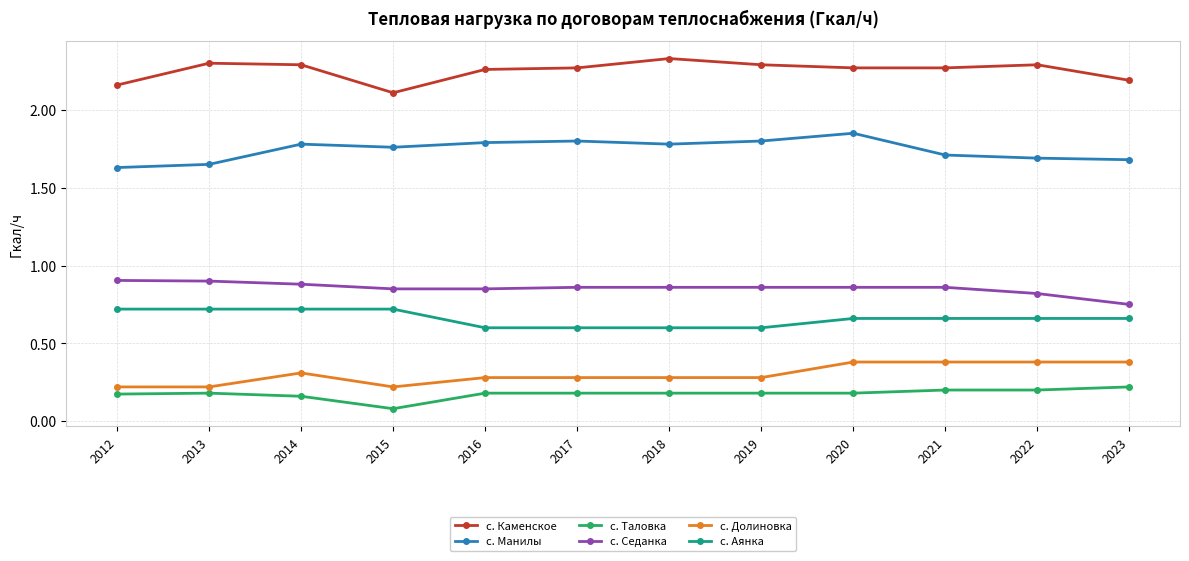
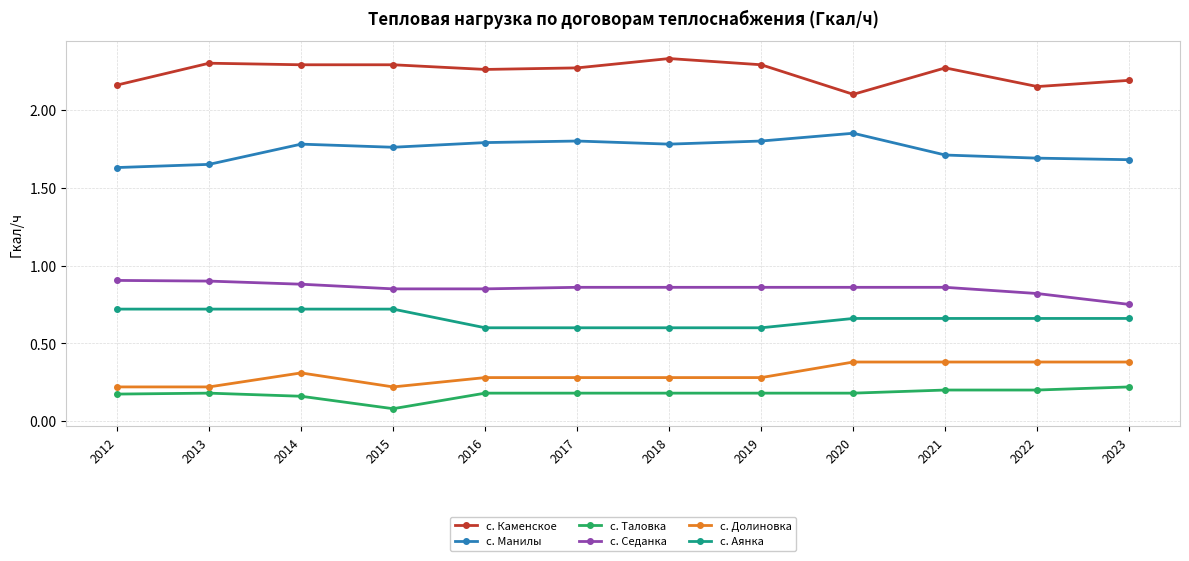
с. Каменское, 2015: 2.11 -> 2.29
с. Каменское, 2020: 2.27 -> 2.10
с. Каменское, 2022: 2.29 -> 2.15
